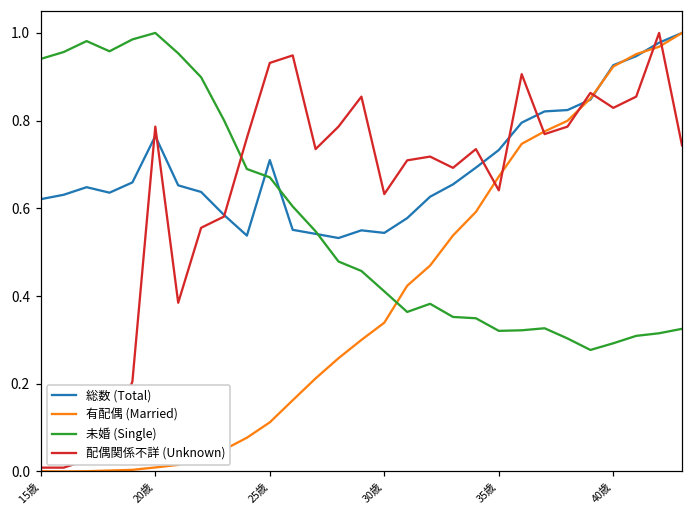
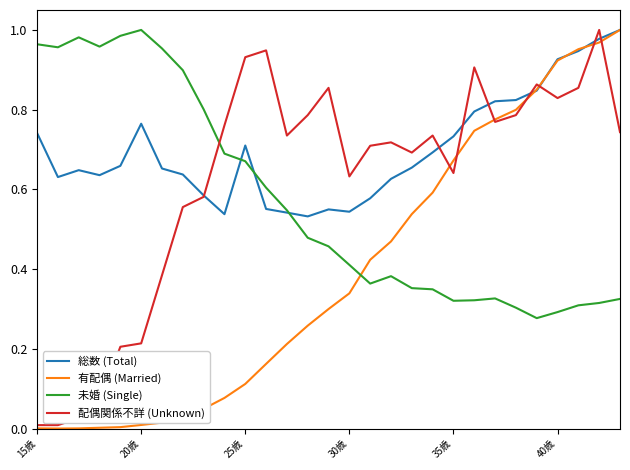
総数 (Total), 15歳: 0.62 -> 0.74
未婚 (Single), 15歳: 0.94 -> 0.96
配偶関係不詳 (Unknown), 20歳: 0.79 -> 0.21
